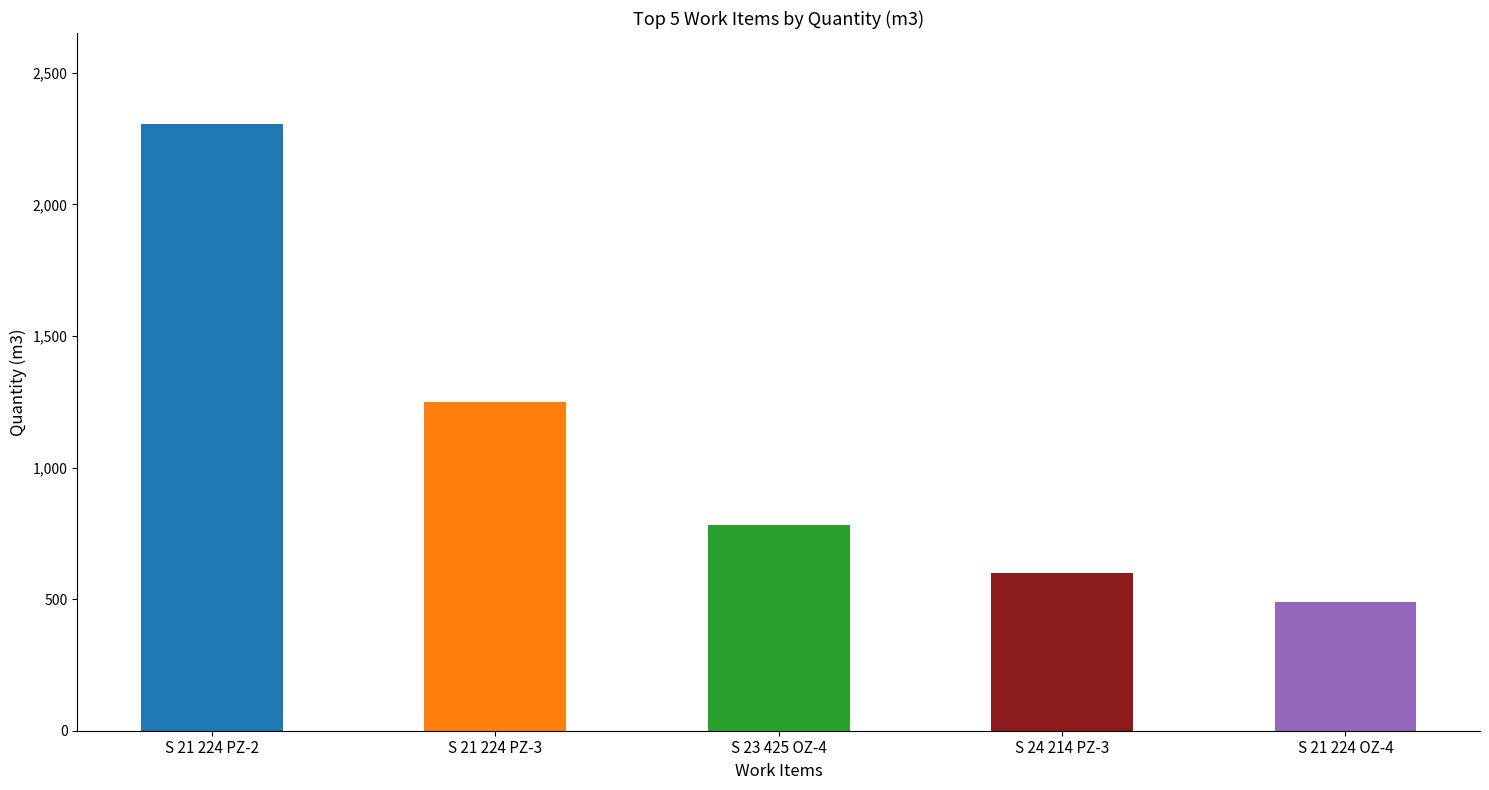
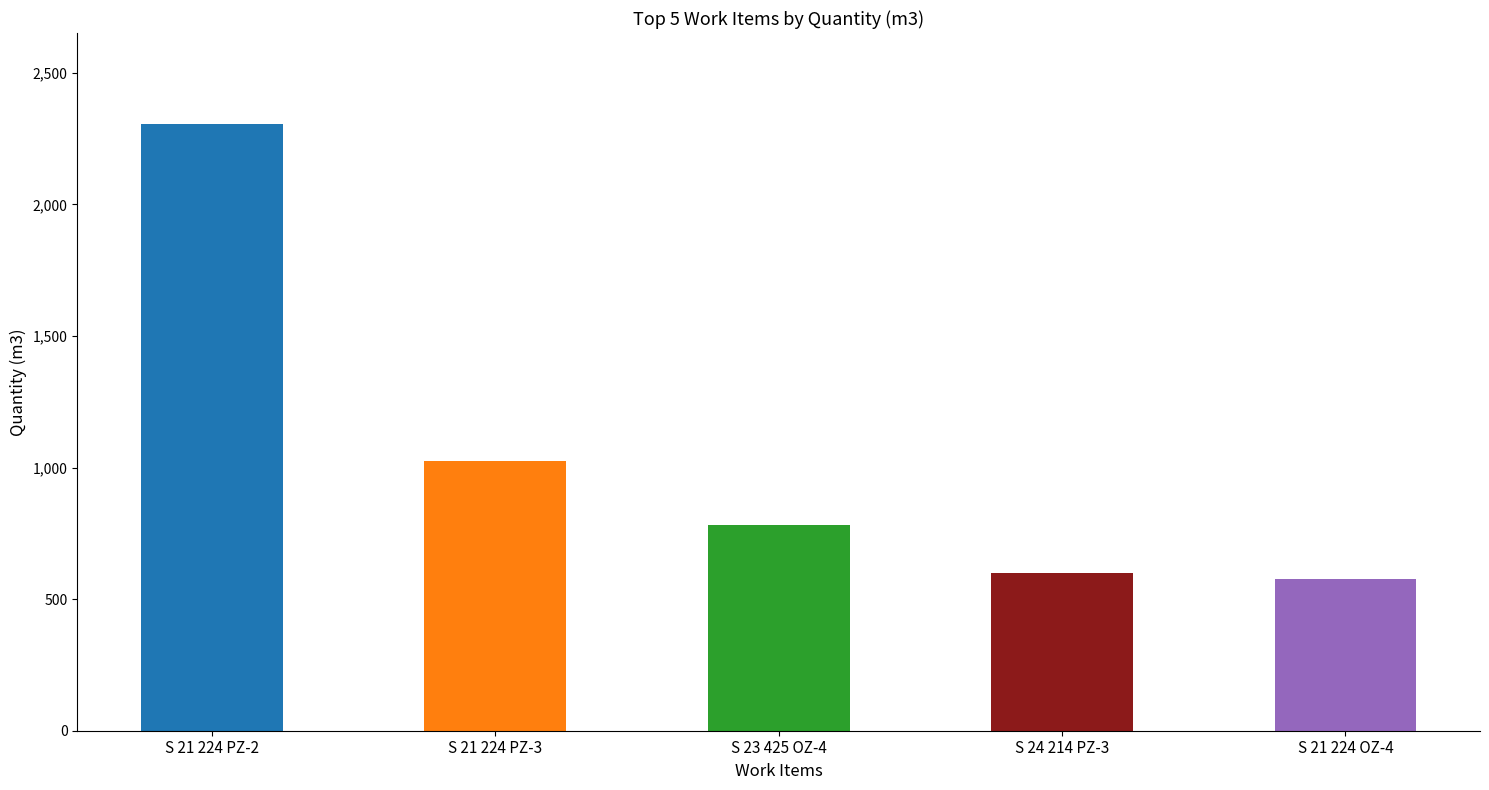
S 21 224 PZ-3: 1,250 -> 1,020
S 21 224 OZ-4: 490 -> 580
